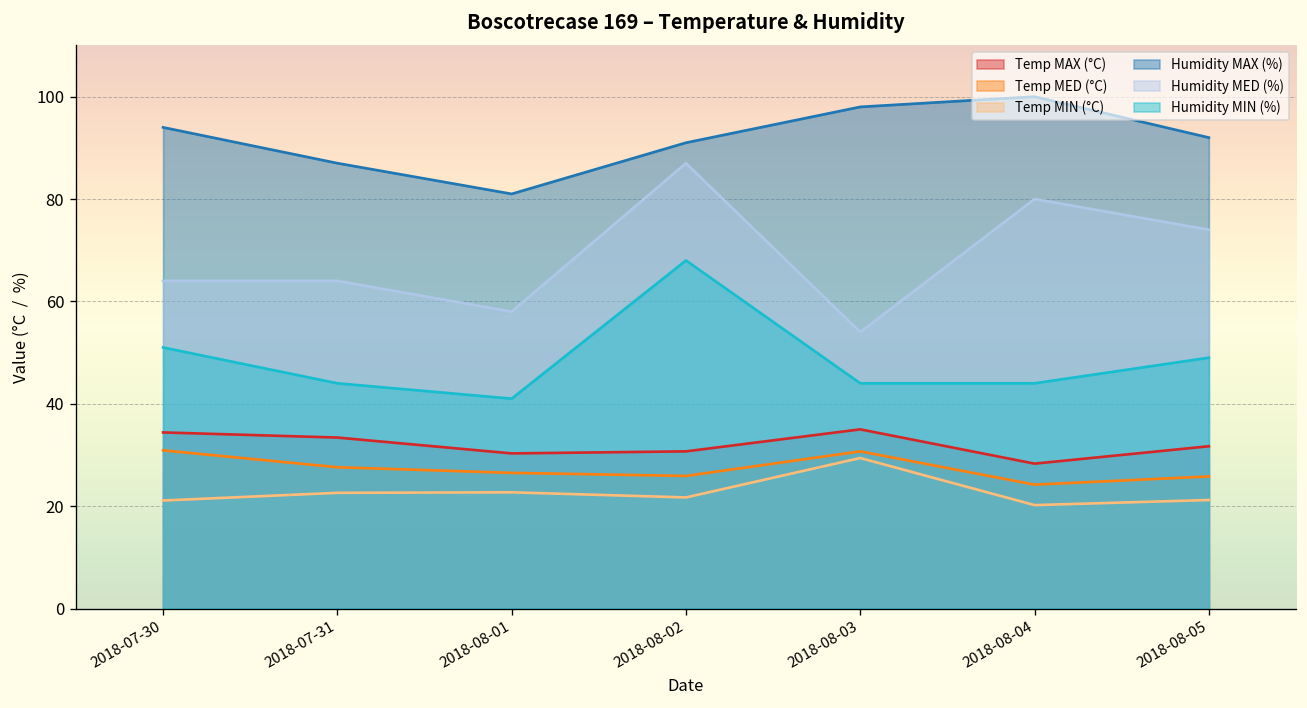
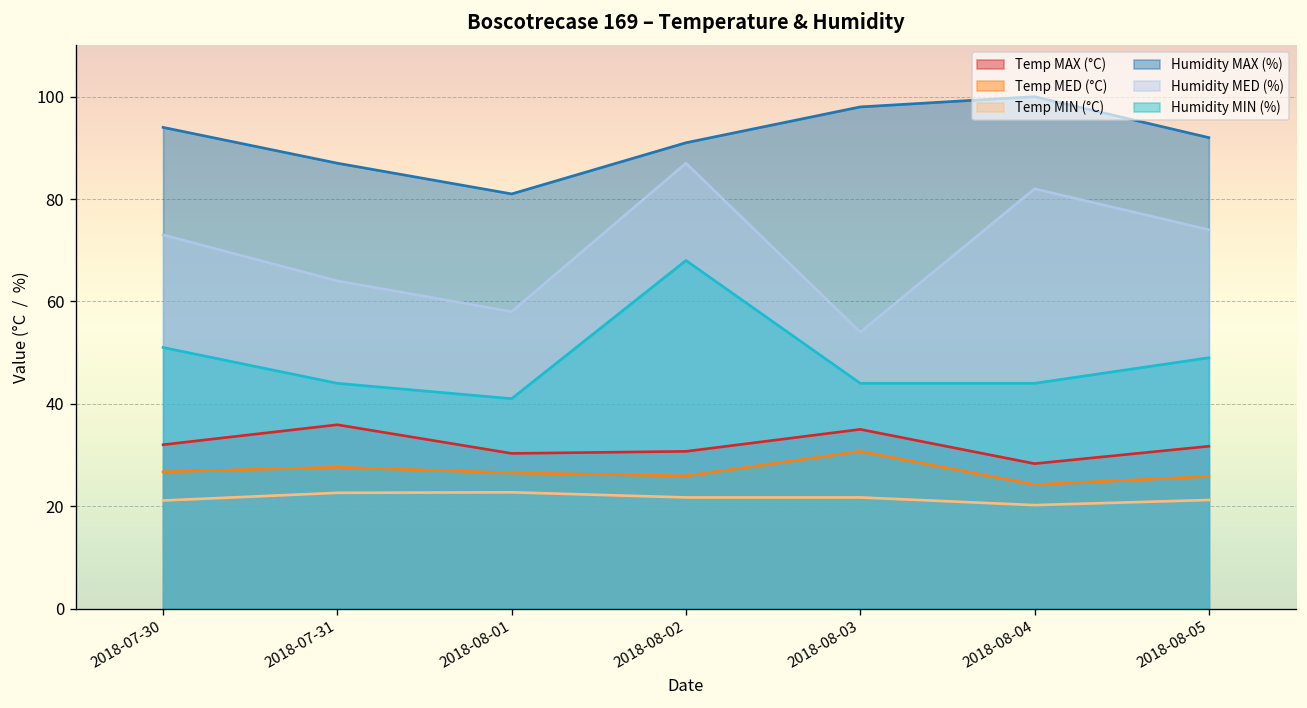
Temp MAX (°C), 2018-07-30: 34 -> 32
Temp MED (°C), 2018-07-30: 31 -> 27
Humidity MED (%), 2018-07-30: 64 -> 73
Temp MAX (°C), 2018-07-31: 33 -> 36
Temp MIN (°C), 2018-08-03: 29 -> 22
Humidity MED (%), 2018-08-04: 80 -> 82
